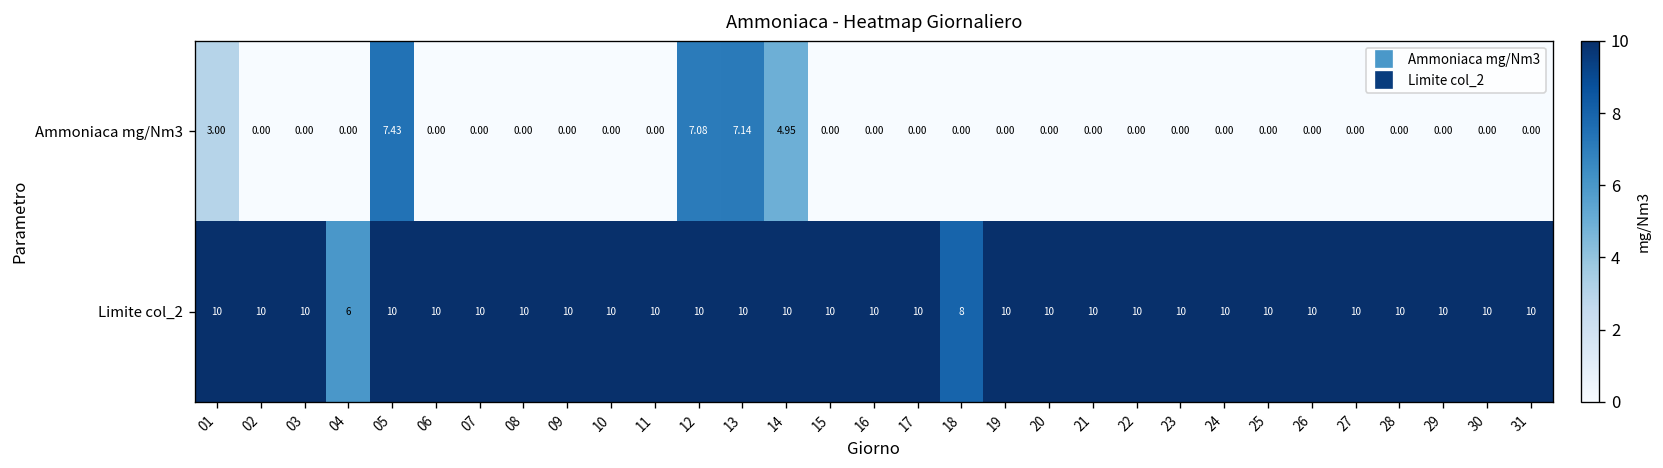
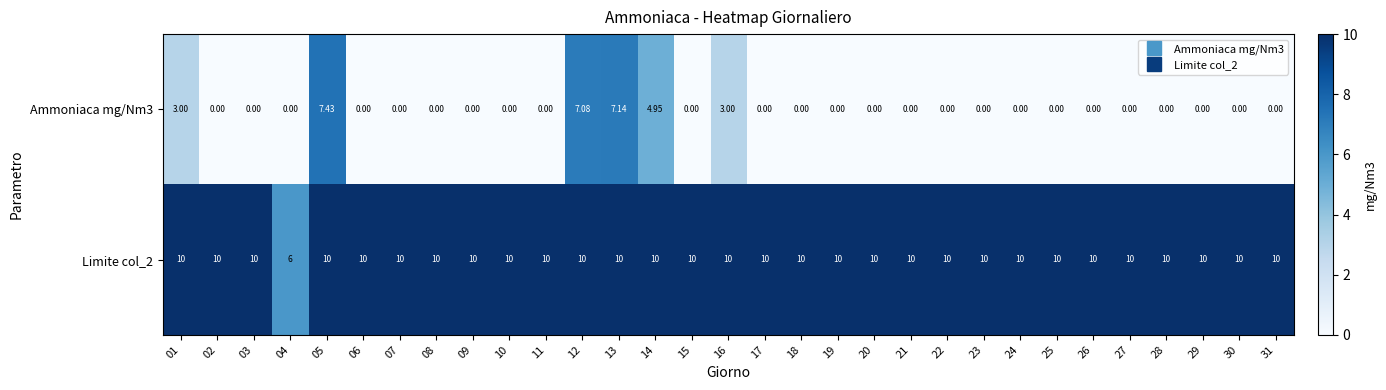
Ammoniaca mg/Nm3, 16: 0.00 -> 3.00
Limite col_2, 18: 8 -> 10
